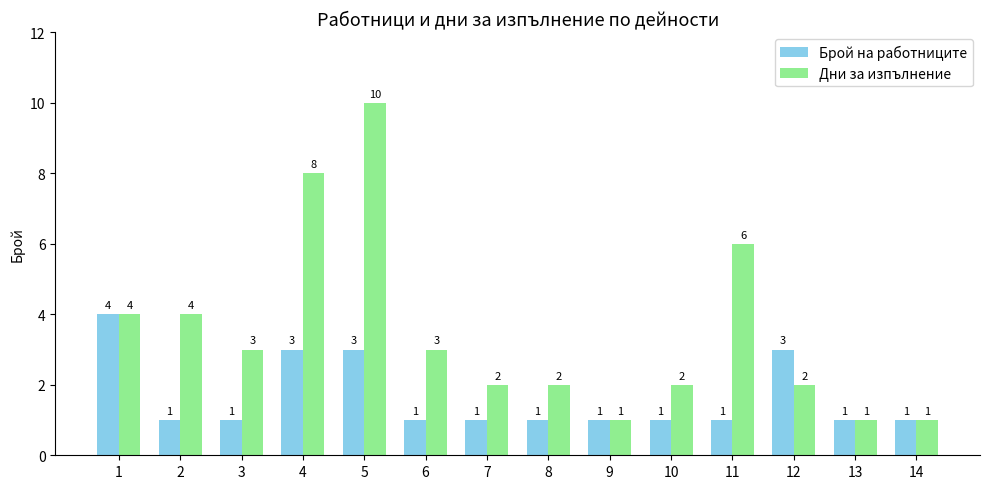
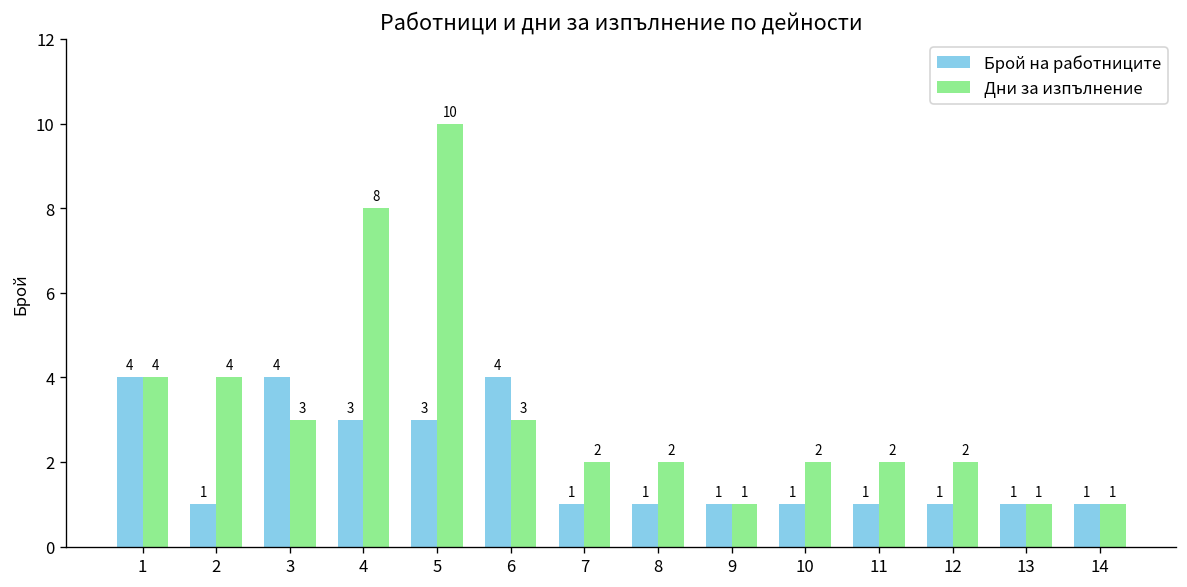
Брой на работниците, 3: 1 -> 4
Брой на работниците, 6: 1 -> 4
Дни за изпълнение, 11: 6 -> 2
Брой на работниците, 12: 3 -> 1
